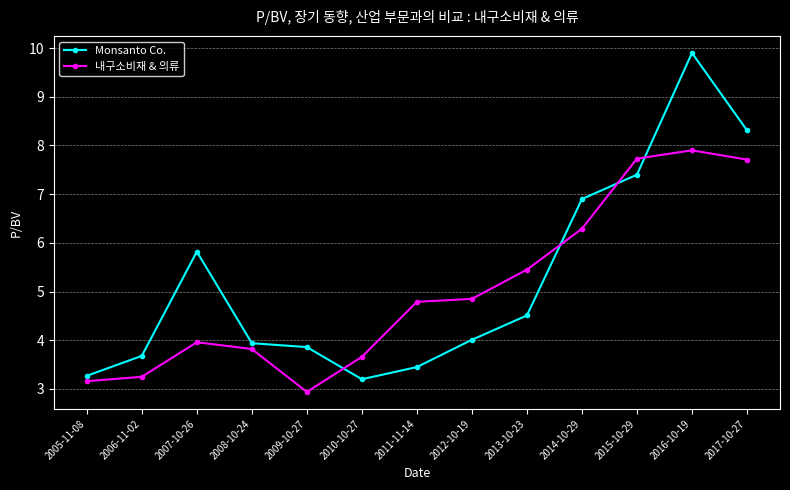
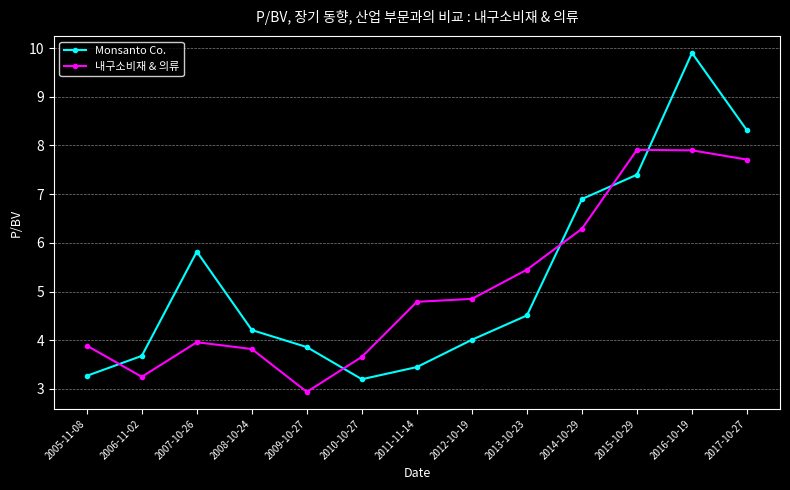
내구소비재 & 의류, 2005-11-08: 3.2 -> 3.9
Monsanto Co., 2008-10-24: 3.9 -> 4.2
내구소비재 & 의류, 2015-10-29: 7.7 -> 7.9
